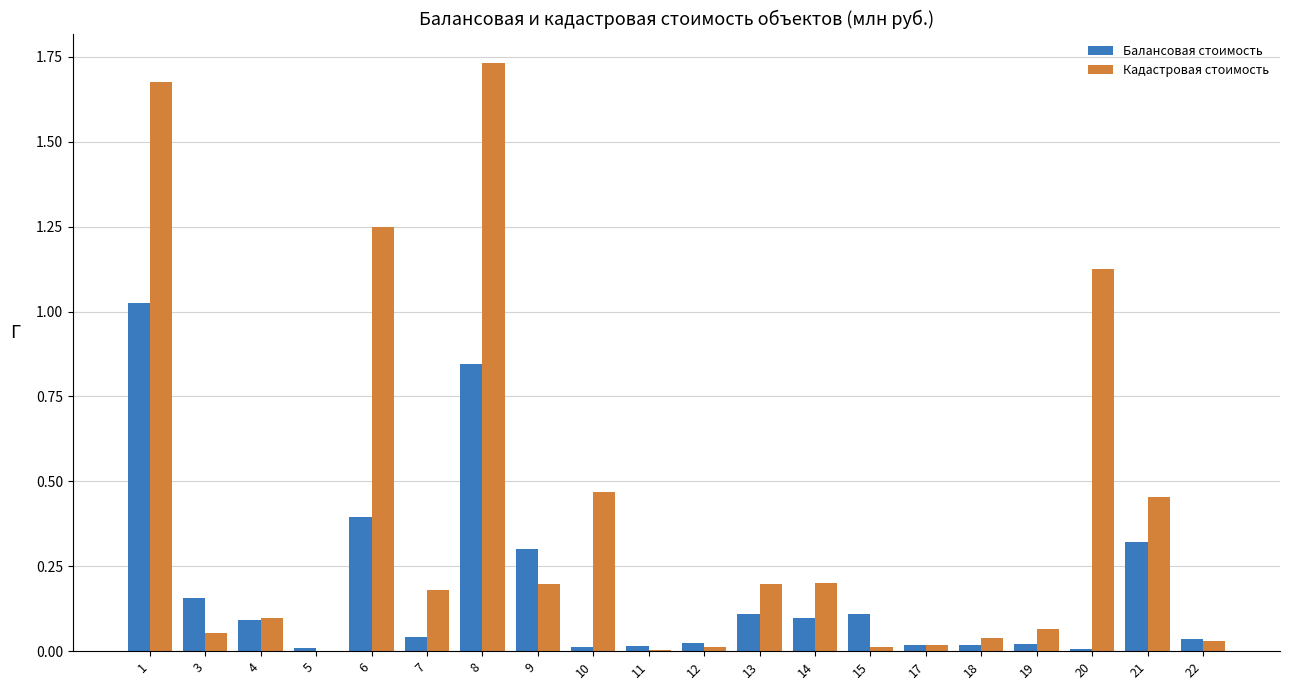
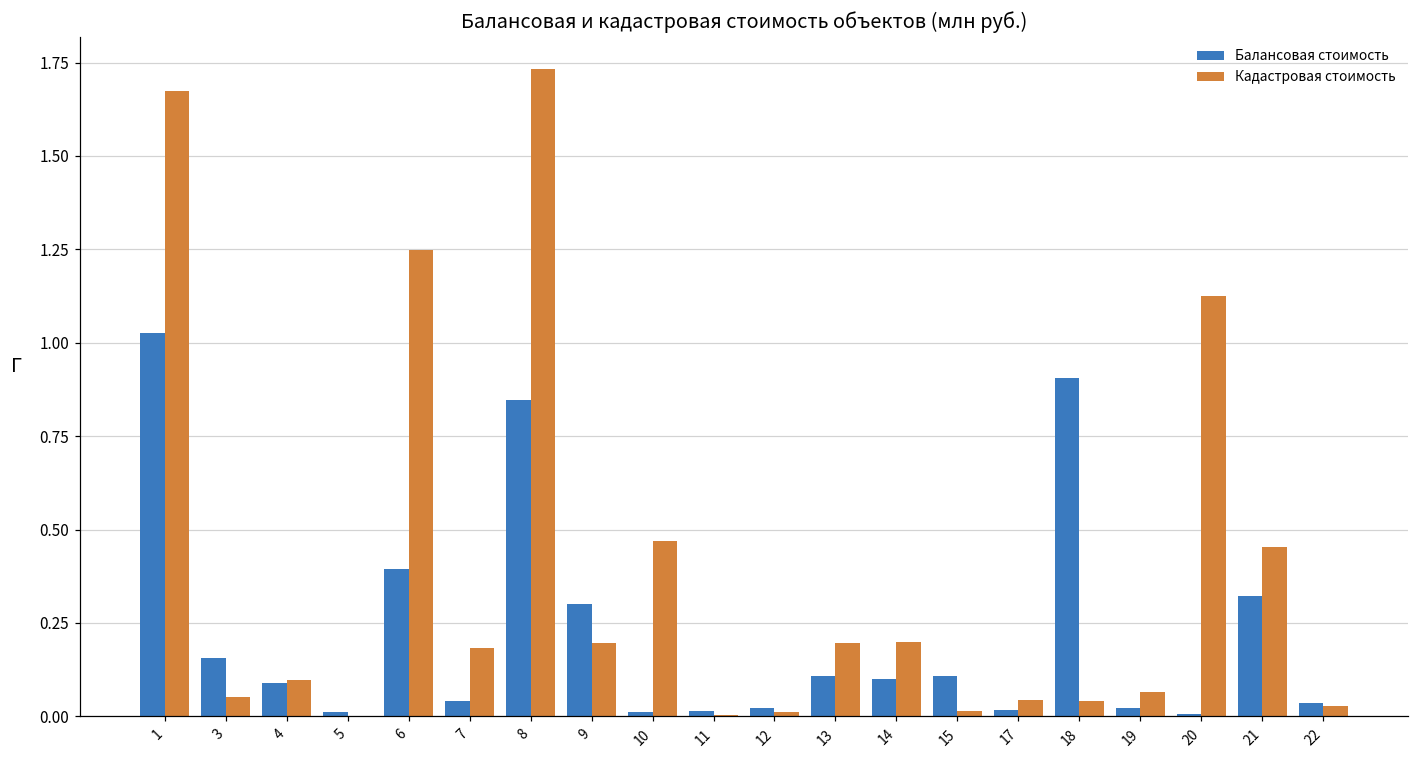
Кадастровая стоимость, 17: 0.02 -> 0.04
Балансовая стоимость, 18: 0.02 -> 0.91
